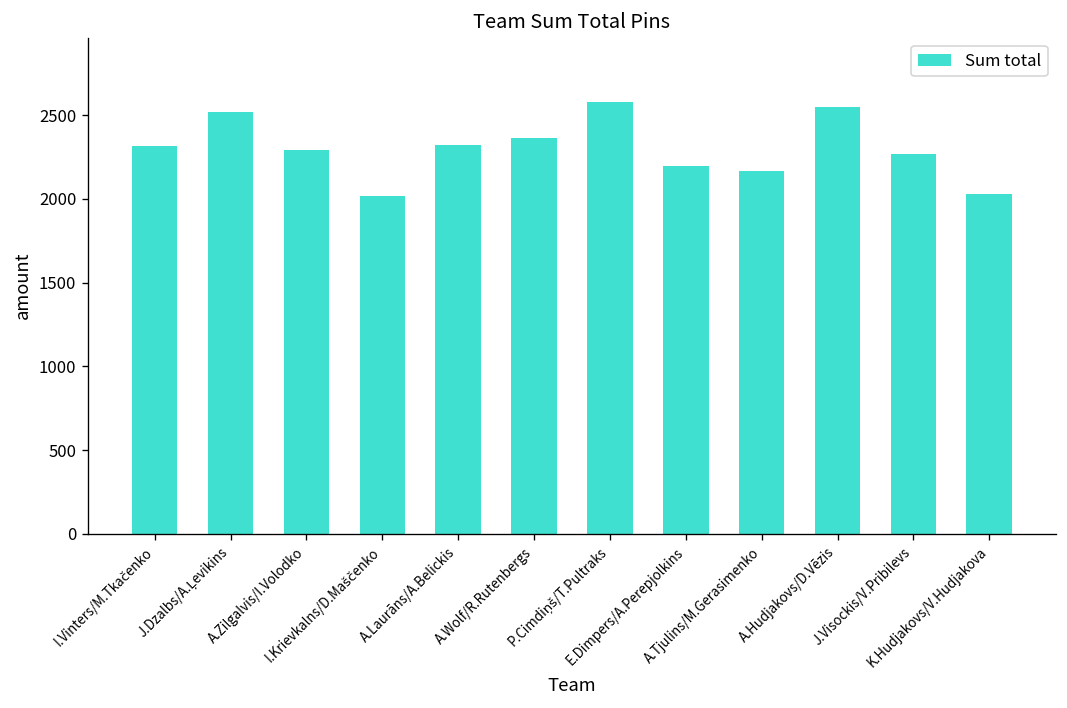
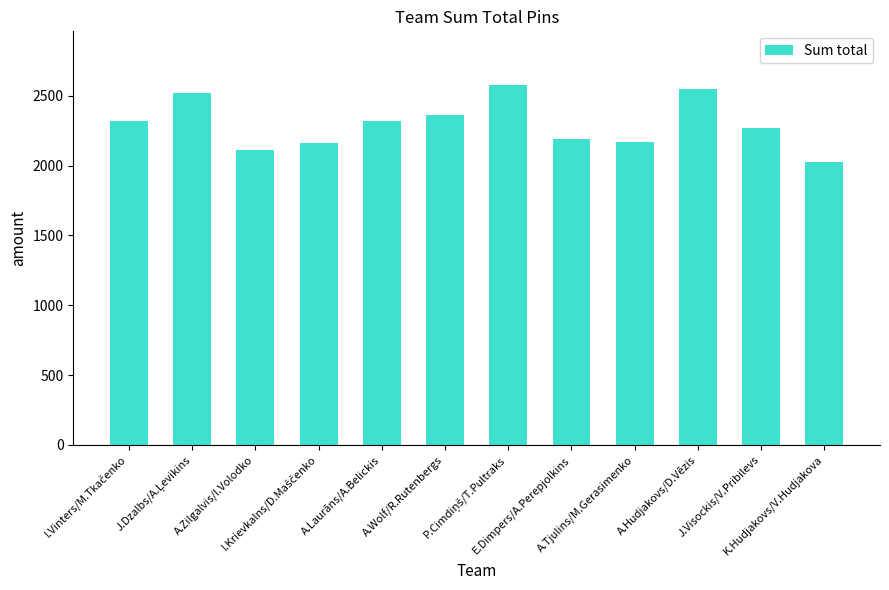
A.Zilgalvis/I.Volodko: 2290 -> 2110
I.Krievkalns/D.Maščenko: 2020 -> 2160
